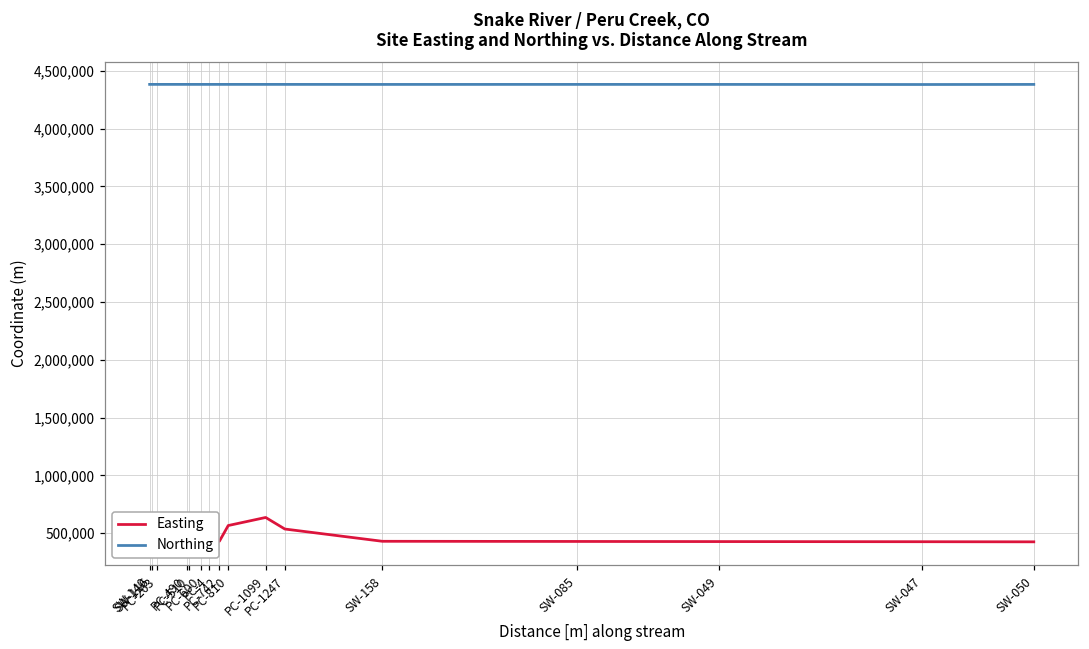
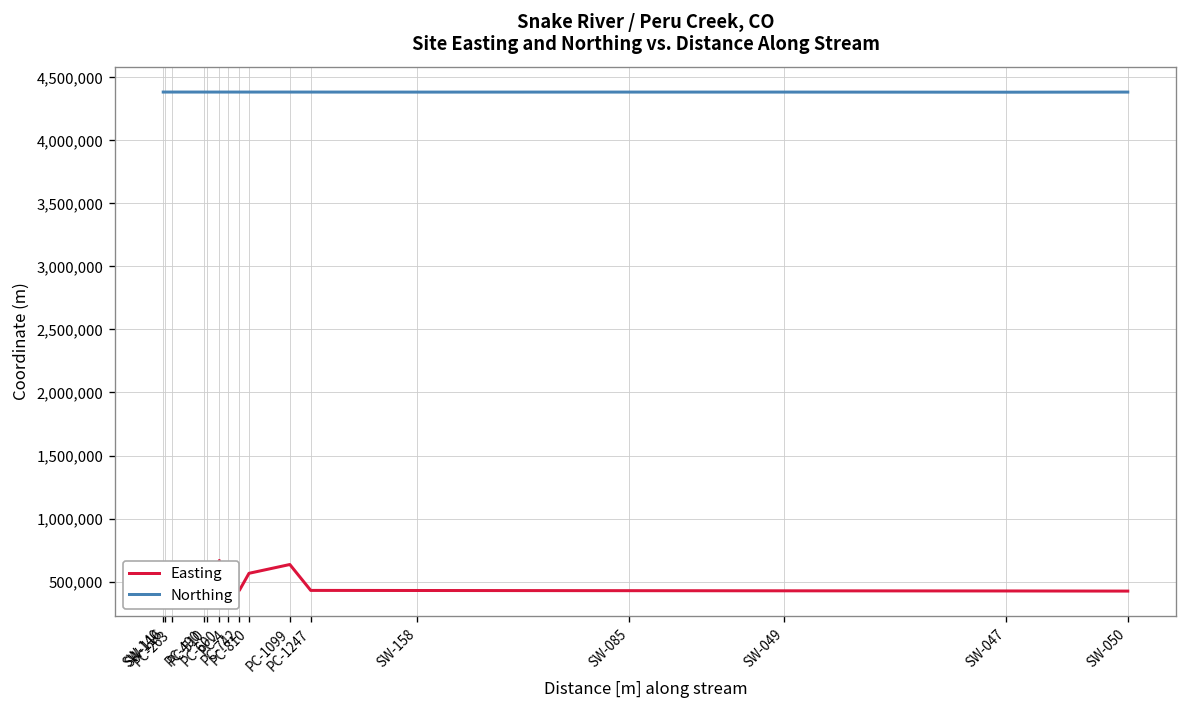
Easting, PC-1247: 540,000 -> 430,000
